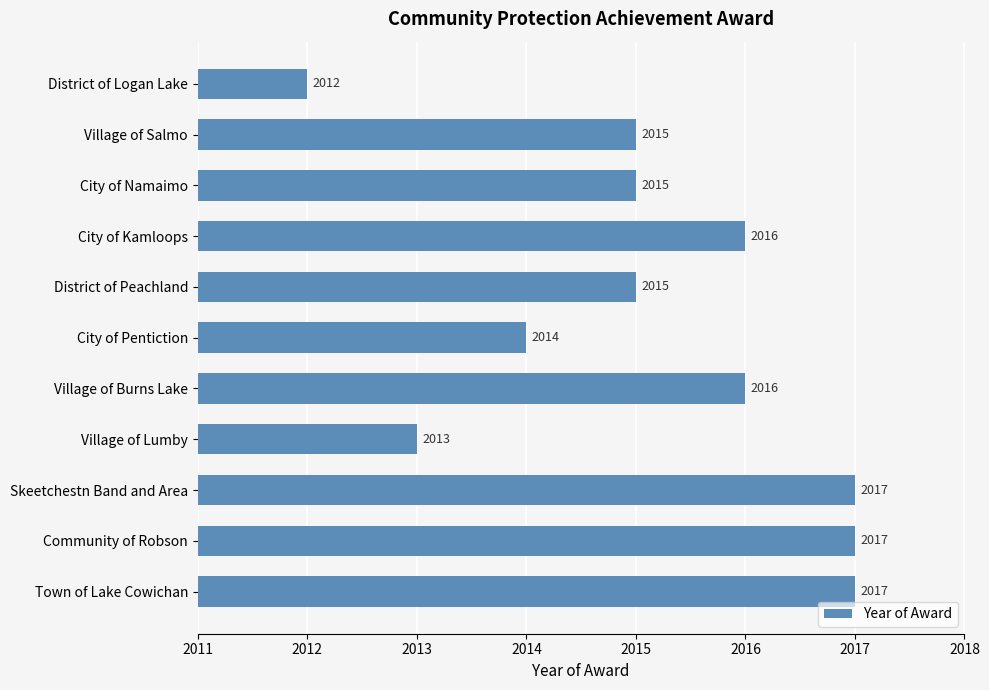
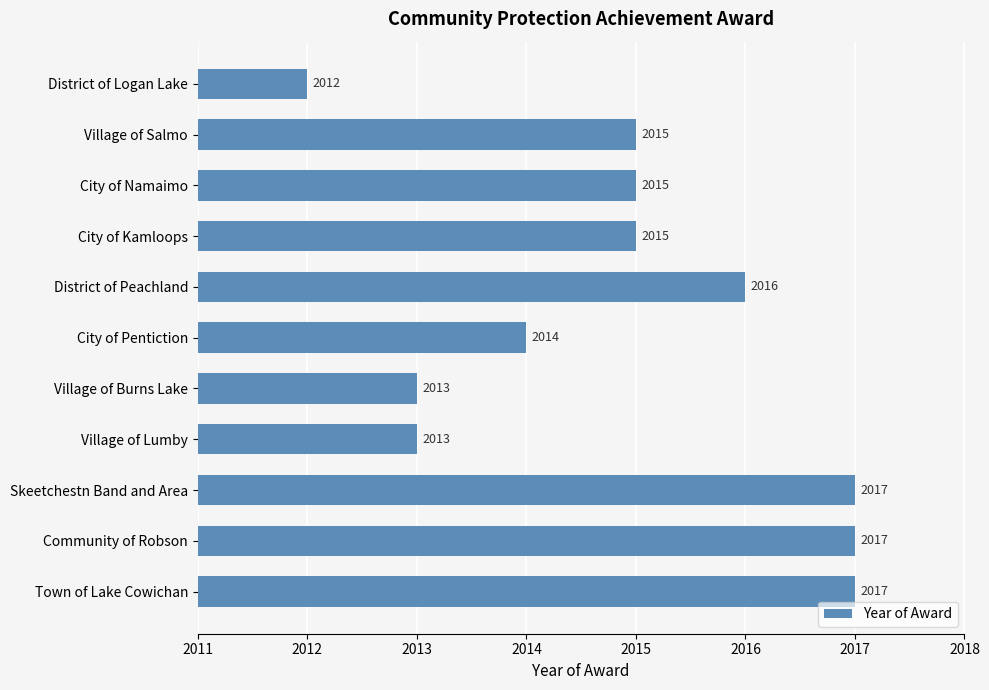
City of Kamloops: 2016 -> 2015
District of Peachland: 2015 -> 2016
Village of Burns Lake: 2016 -> 2013
